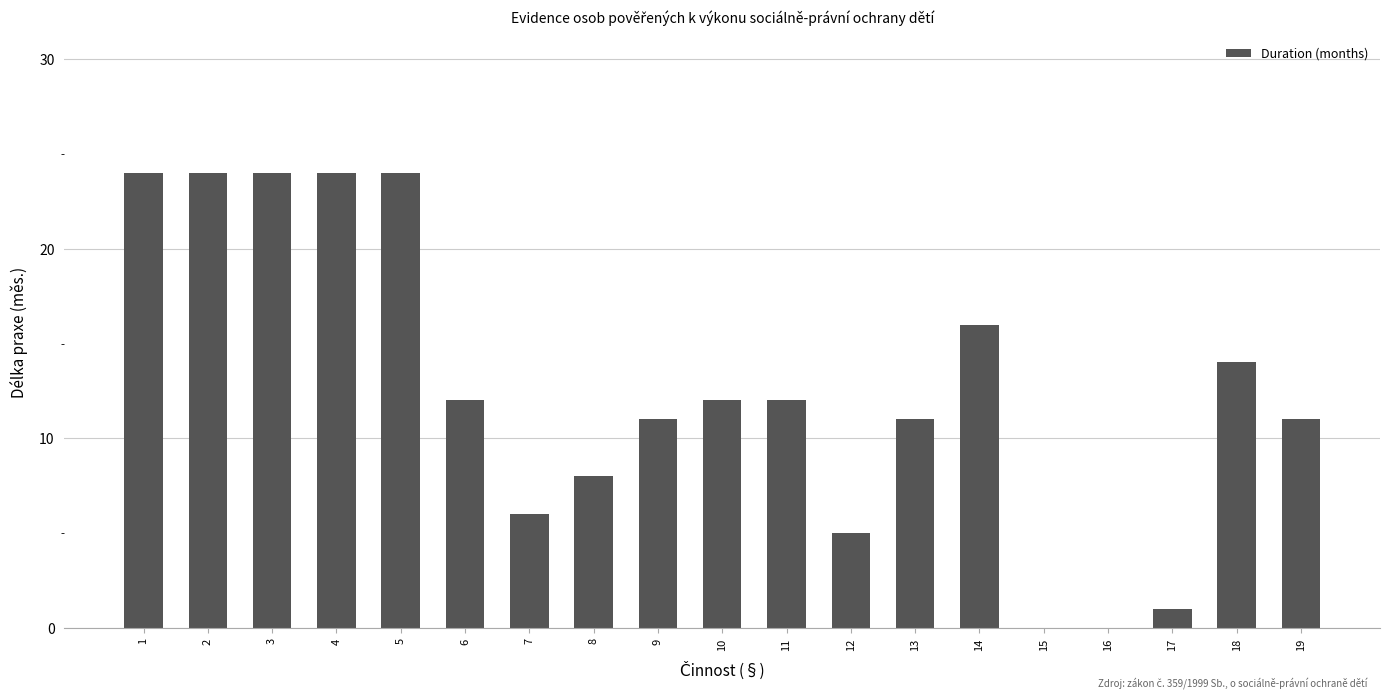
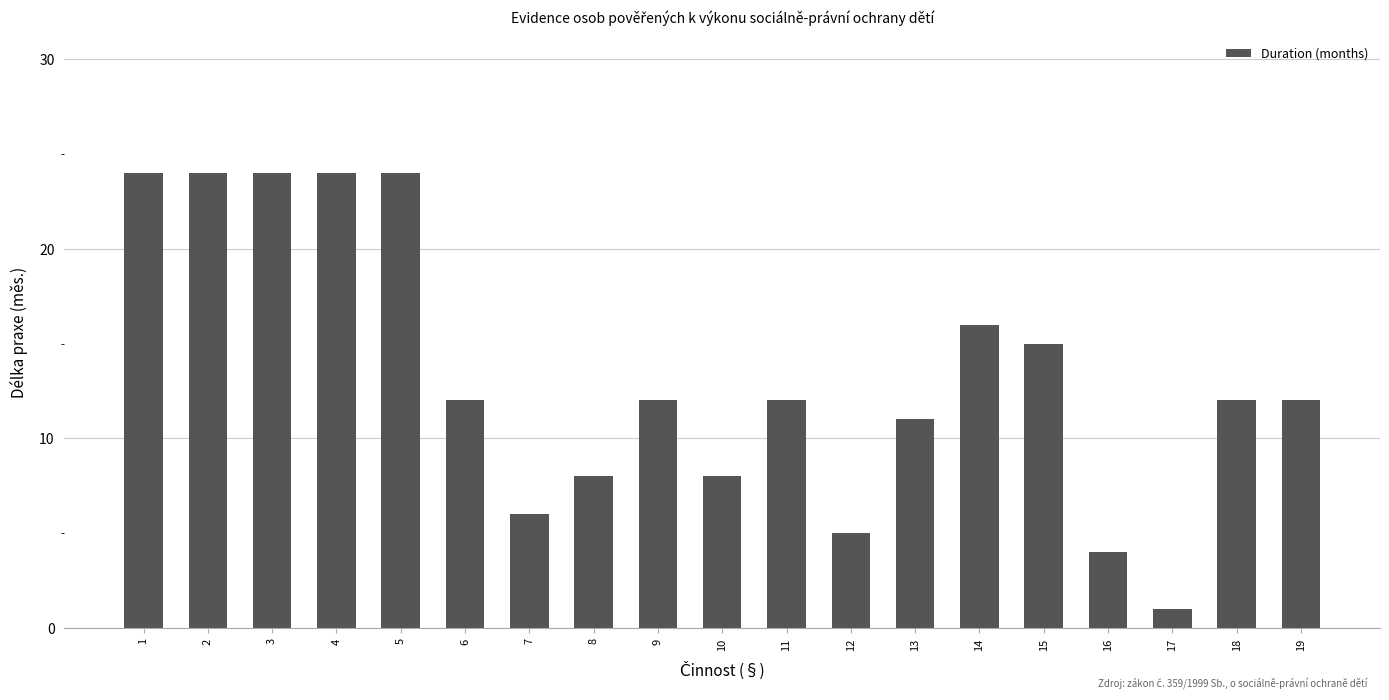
9: 11 -> 12
10: 12 -> 8
15: 0 -> 15
16: 0 -> 4
18: 14 -> 12
19: 11 -> 12
